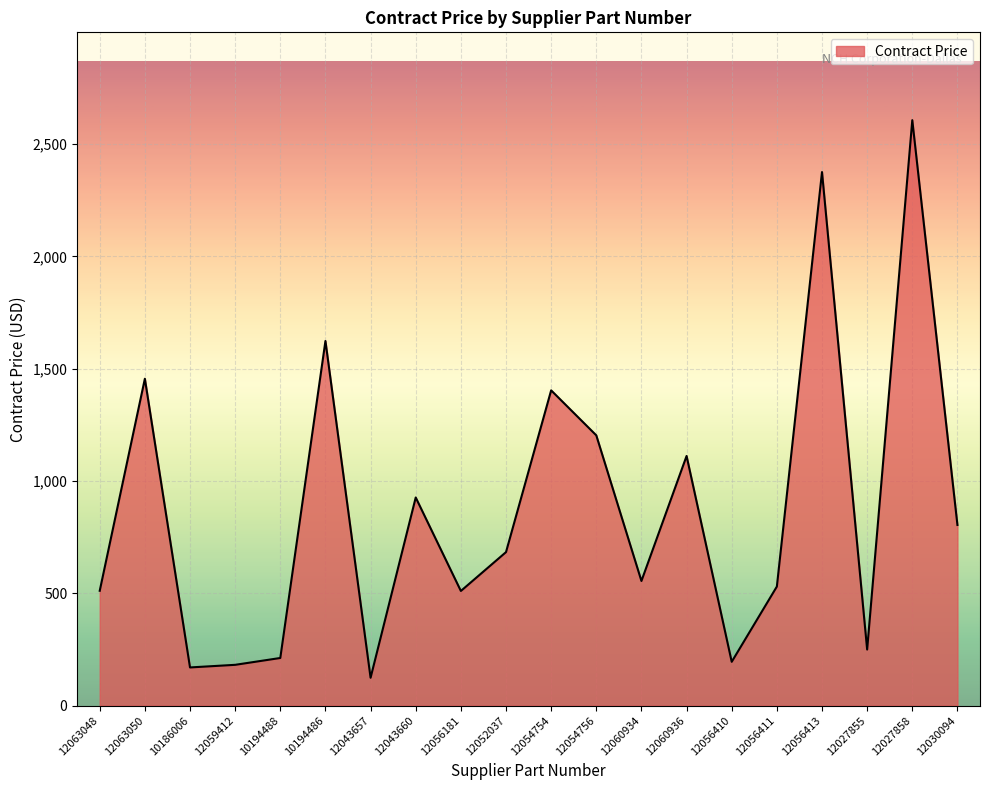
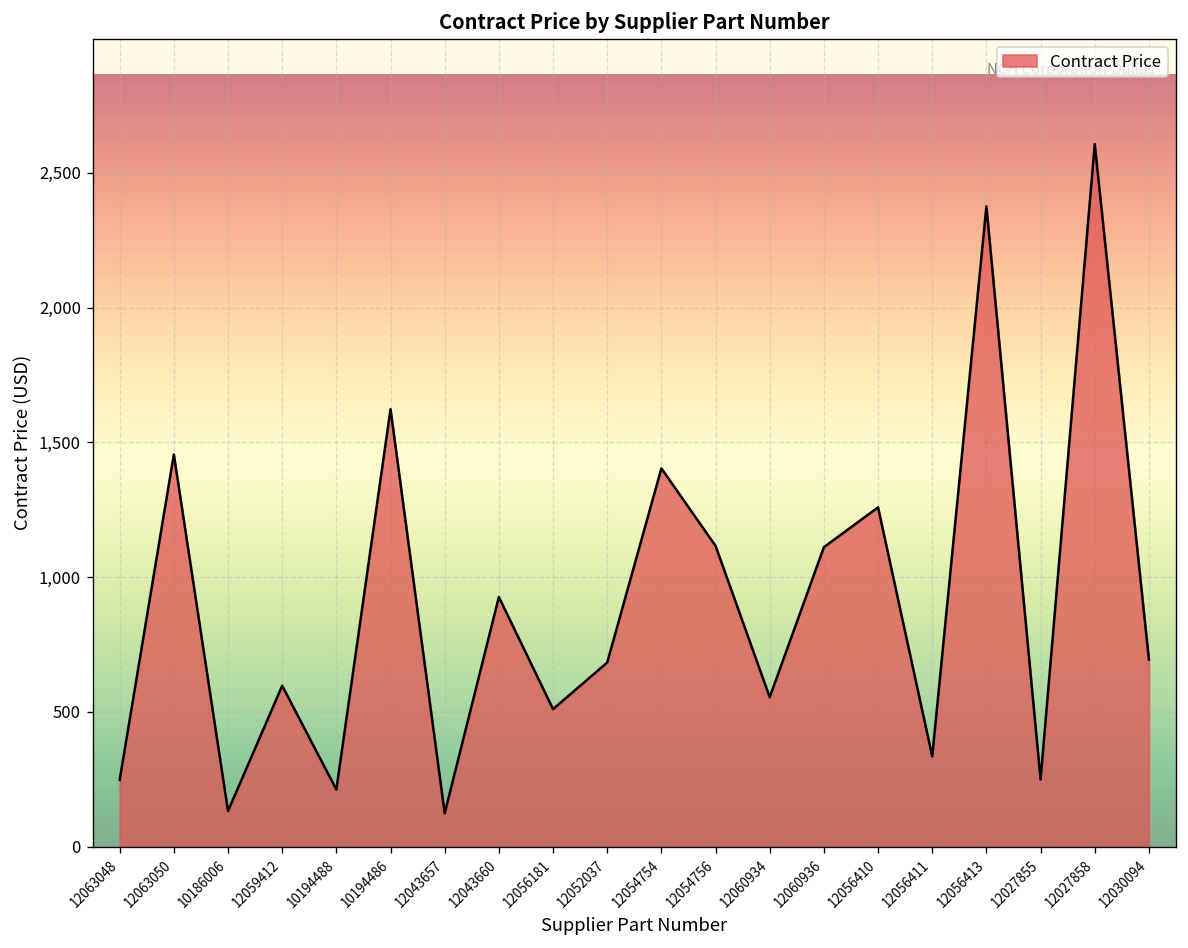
12063048: 510 -> 250
10186006: 170 -> 130
12059412: 180 -> 600
12054756: 1,200 -> 1,120
12056410: 200 -> 1,260
12056411: 530 -> 330
12030094: 800 -> 690
